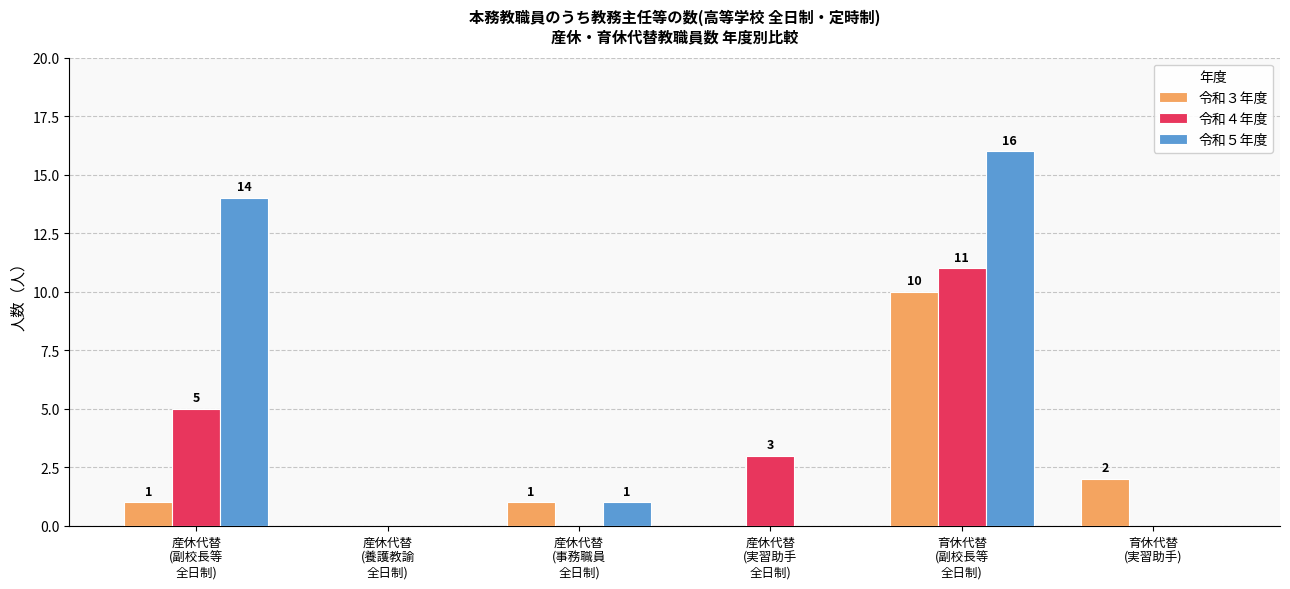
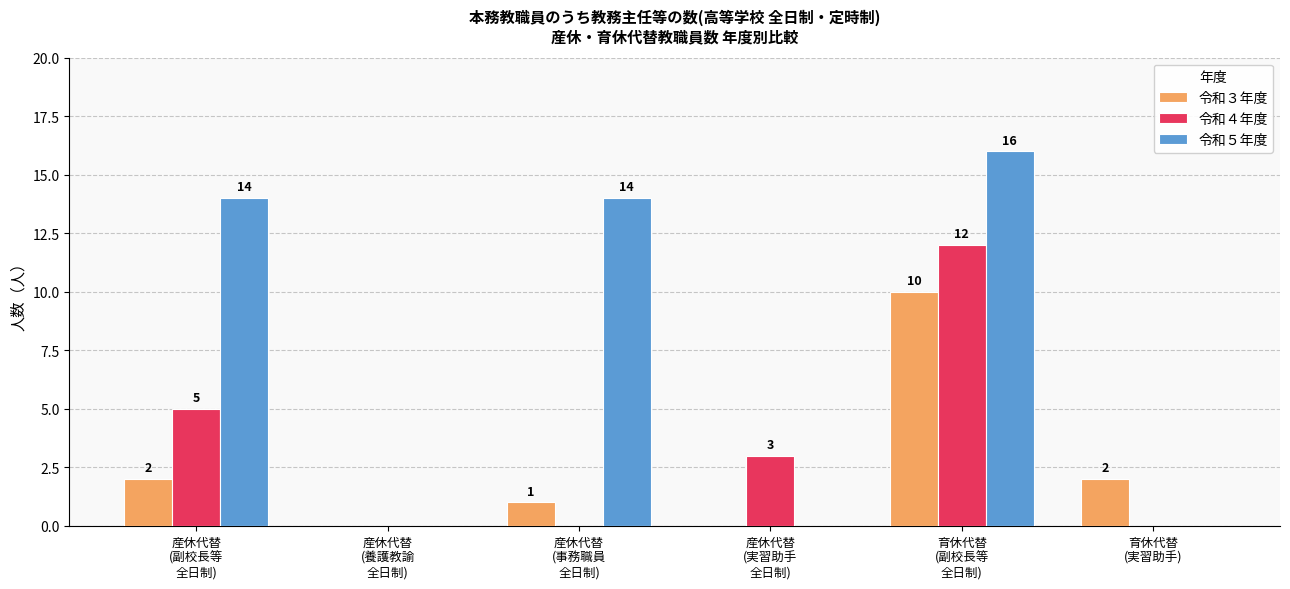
令和３年度, 産休代替 (副校長等 全日制): 1 -> 2
令和５年度, 産休代替 (事務職員 全日制): 1 -> 14
令和４年度, 育休代替 (副校長等 全日制): 11 -> 12
